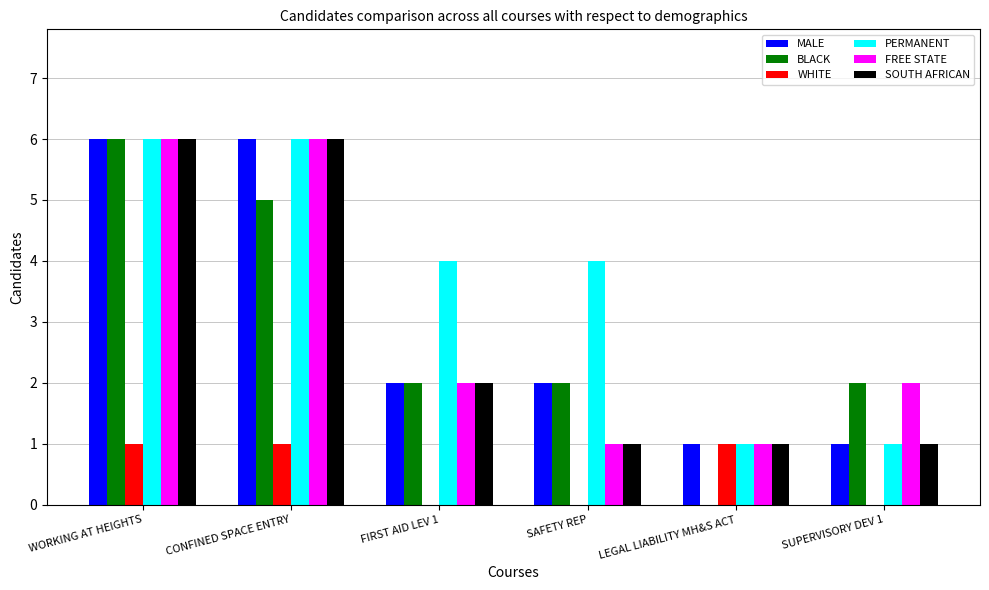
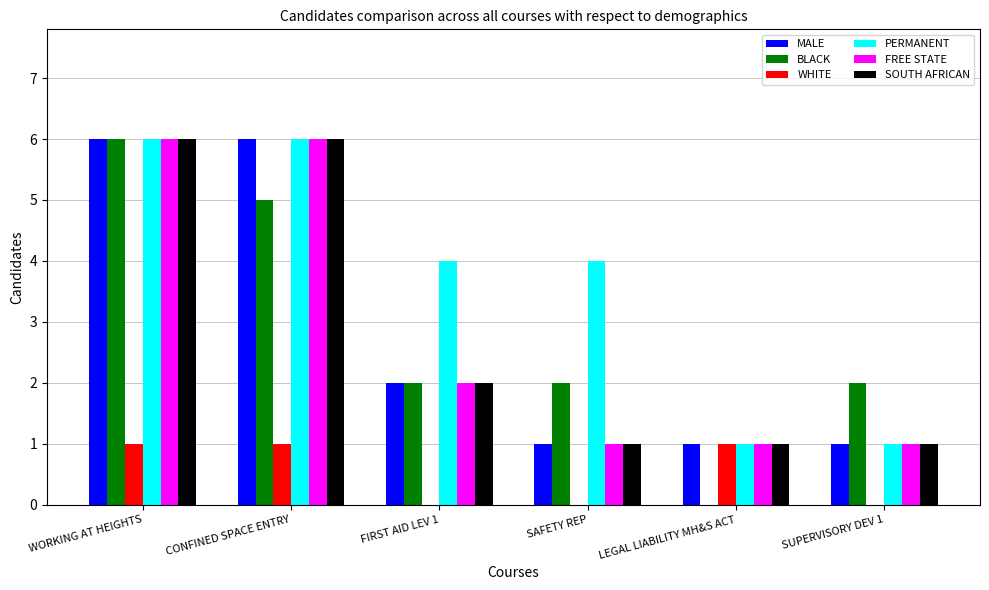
MALE, SAFETY REP: 2 -> 1
FREE STATE, SUPERVISORY DEV 1: 2 -> 1
